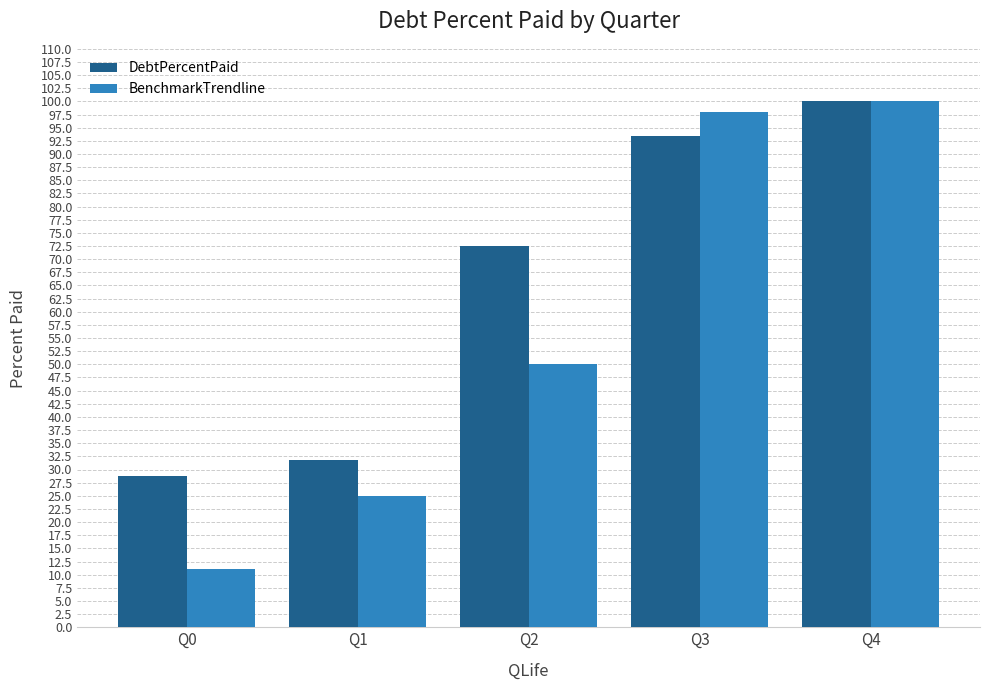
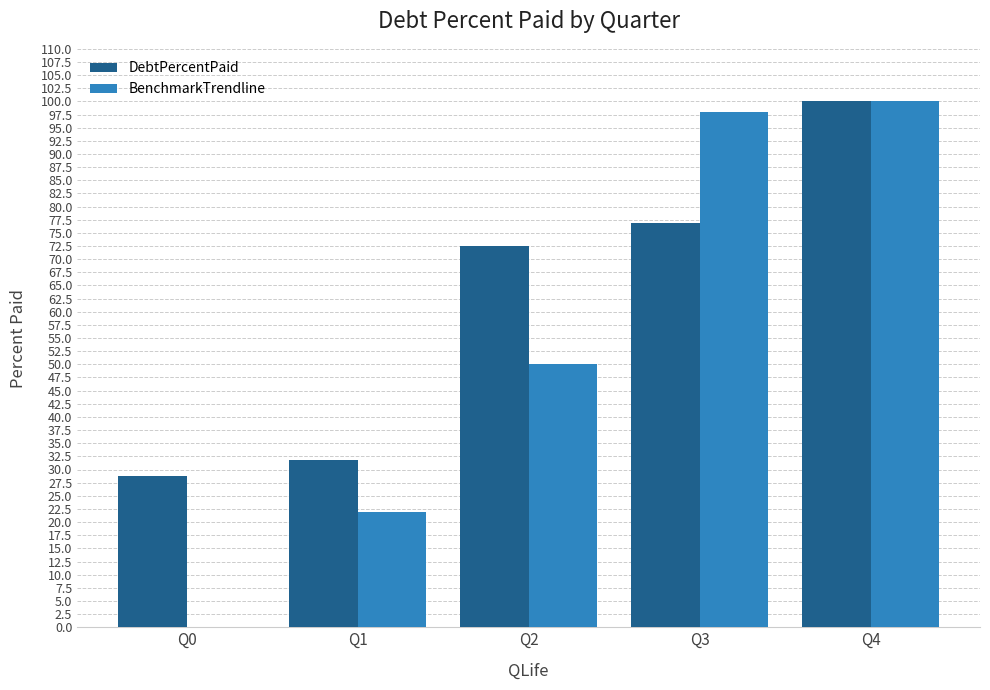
BenchmarkTrendline, Q0: 11 -> 0
BenchmarkTrendline, Q1: 25 -> 22
DebtPercentPaid, Q3: 93 -> 77
